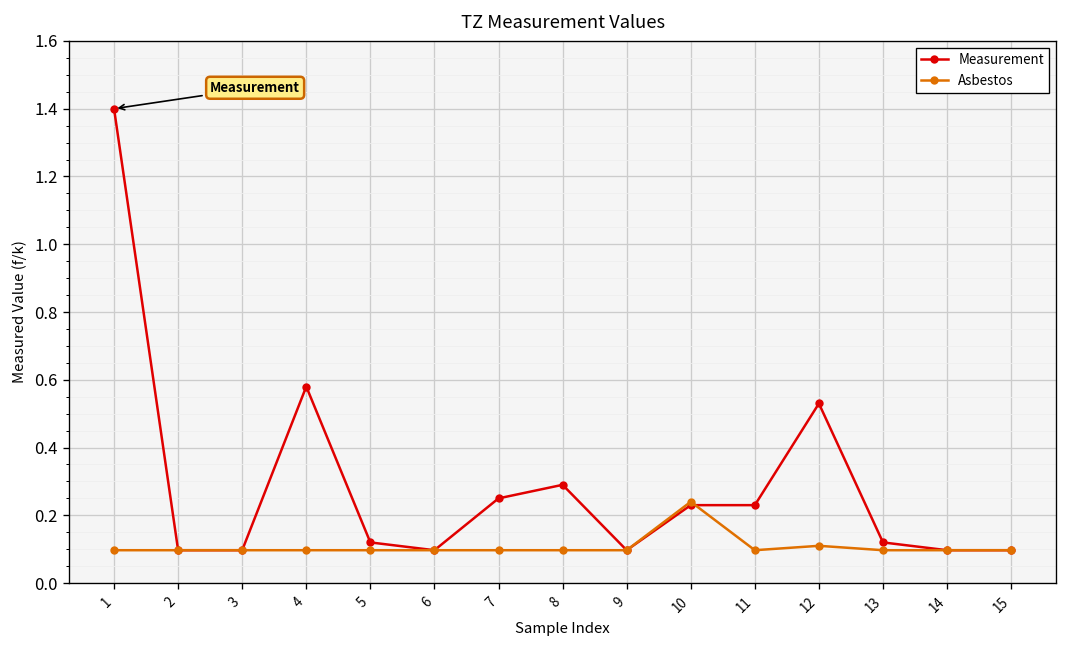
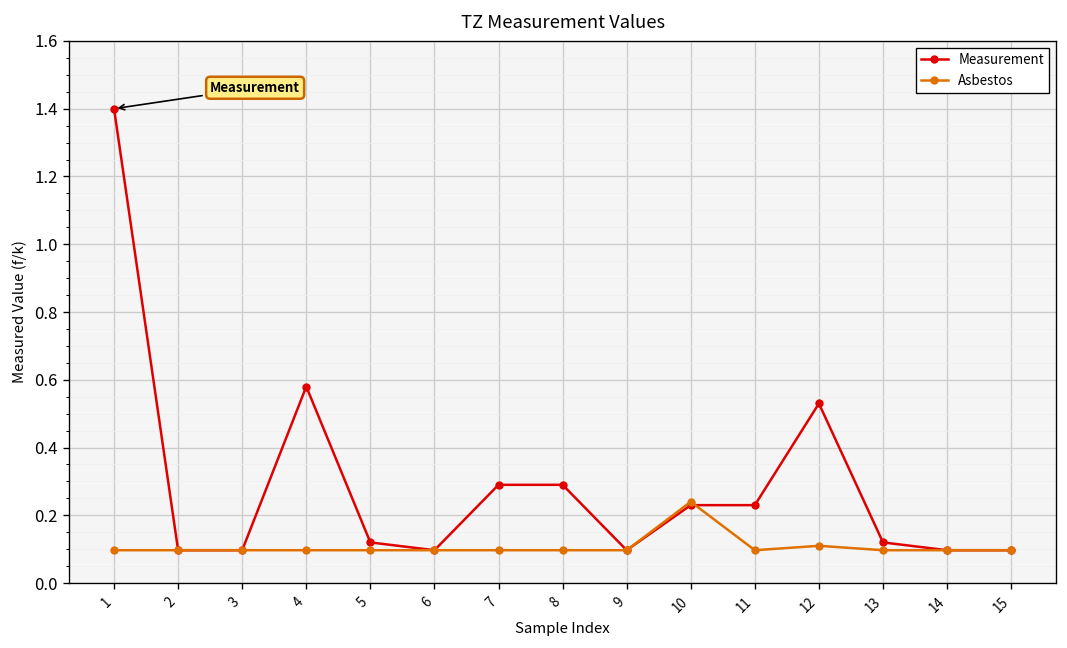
Measurement, 7: 0.25 -> 0.29
